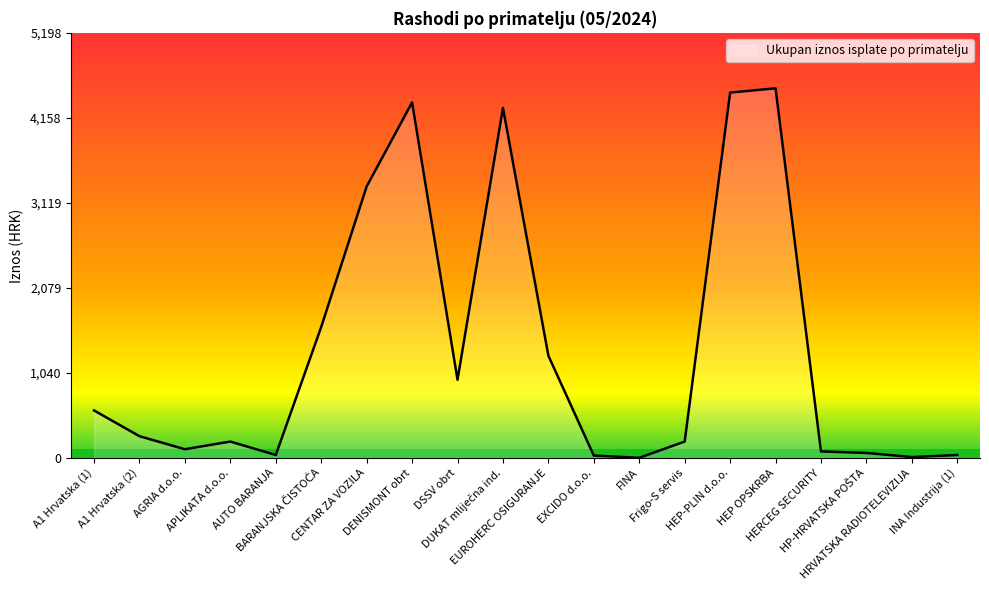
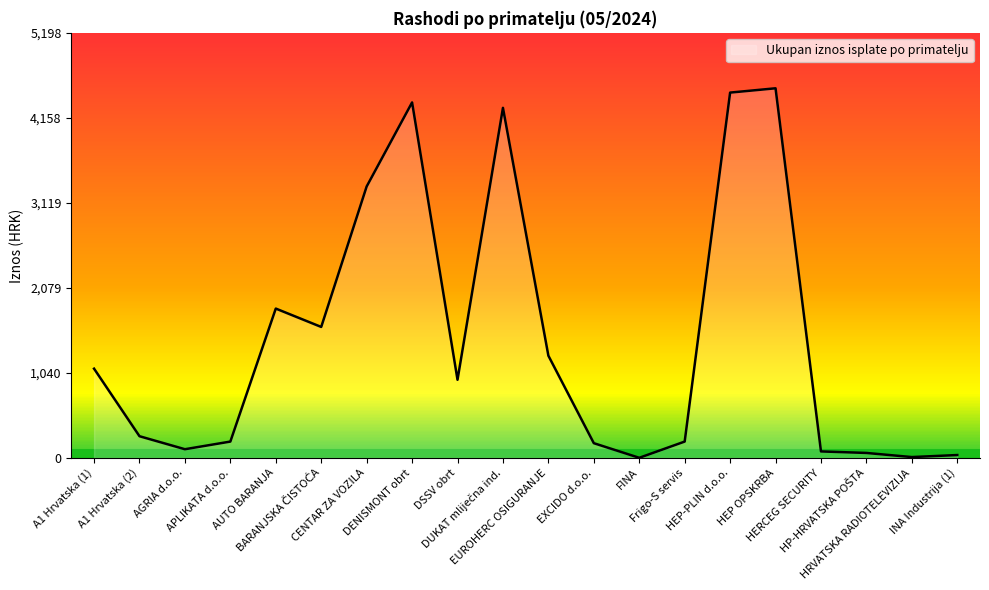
Ukupan iznos isplate po primatelju, A1 Hrvatska (1): 600 -> 1,100
Ukupan iznos isplate po primatelju, AUTO BARANJA: 0 -> 1,800
Ukupan iznos isplate po primatelju, EXCIDO d.o.o.: 0 -> 200
